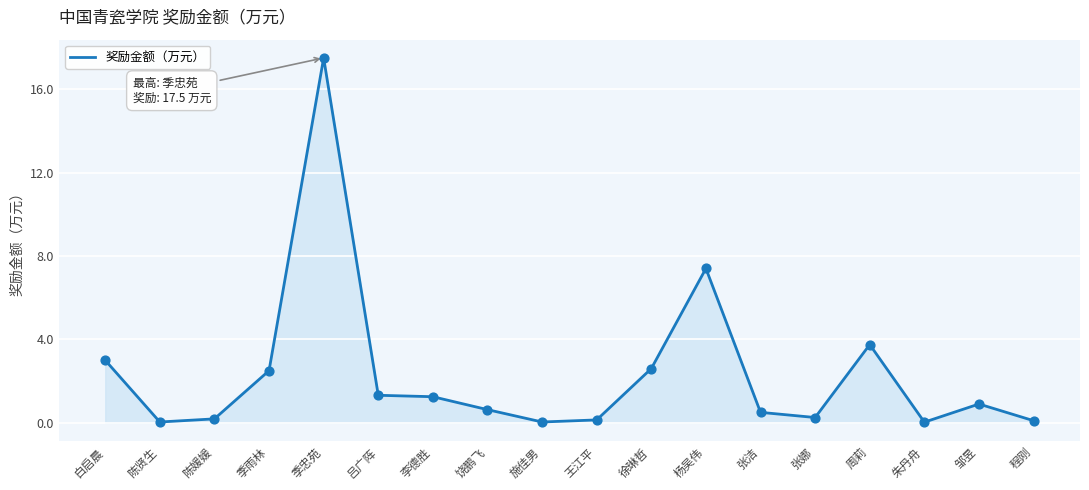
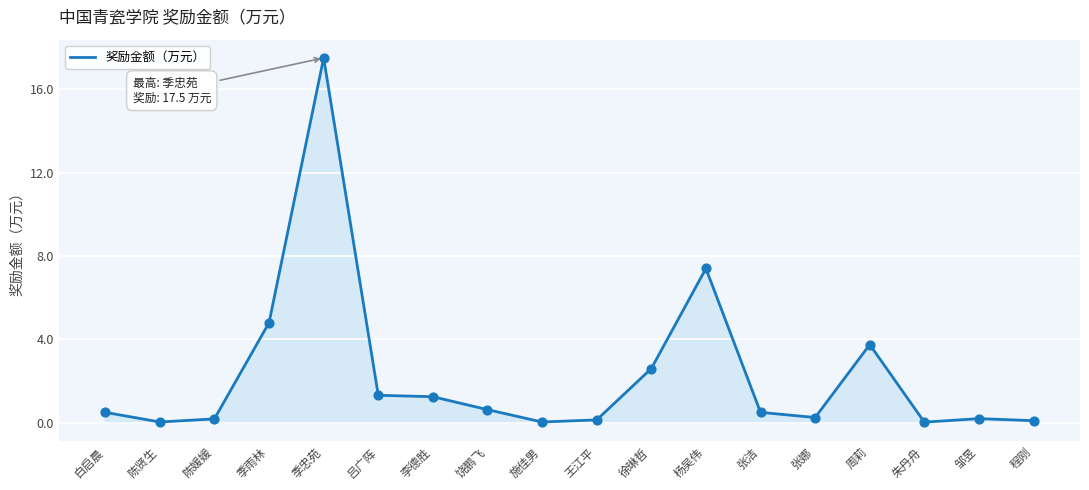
白启晨: 3.0 -> 0.5
季雨林: 2.5 -> 4.8
邹昱: 0.9 -> 0.2
